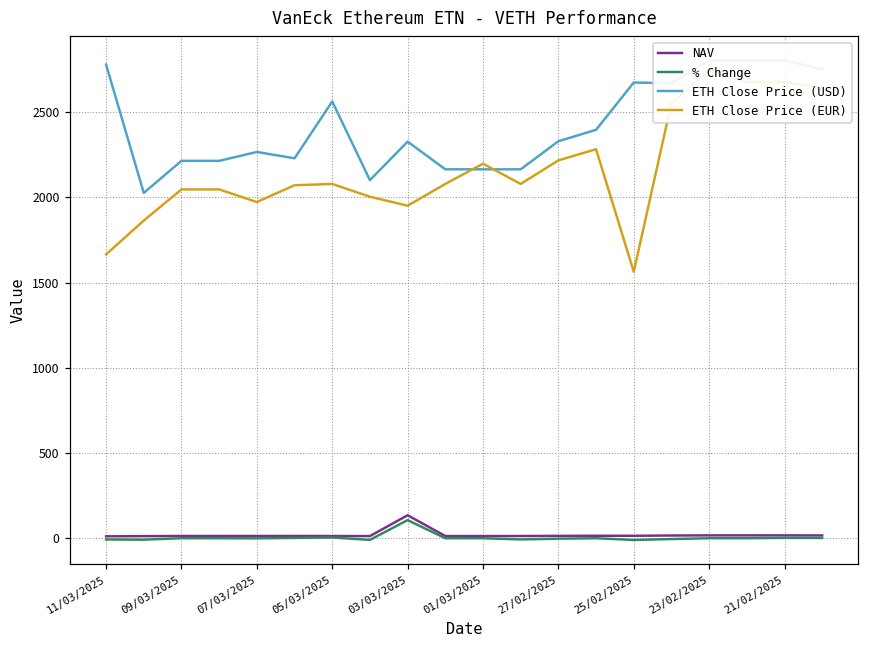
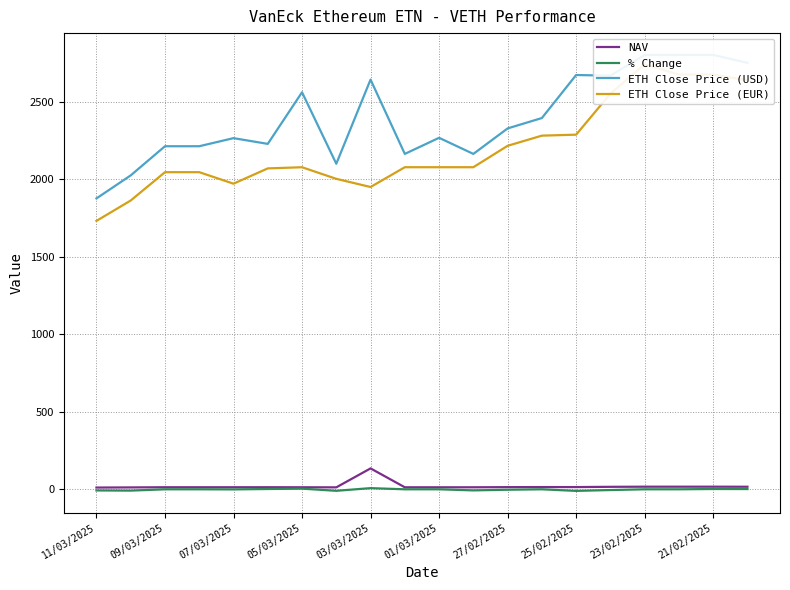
ETH Close Price (USD), 11/03/2025: 2780 -> 1880
ETH Close Price (EUR), 11/03/2025: 1670 -> 1730
% Change, 03/03/2025: 110 -> 10
ETH Close Price (USD), 03/03/2025: 2330 -> 2640
ETH Close Price (USD), 01/03/2025: 2170 -> 2270
ETH Close Price (EUR), 01/03/2025: 2200 -> 2080
ETH Close Price (EUR), 25/02/2025: 1560 -> 2290
